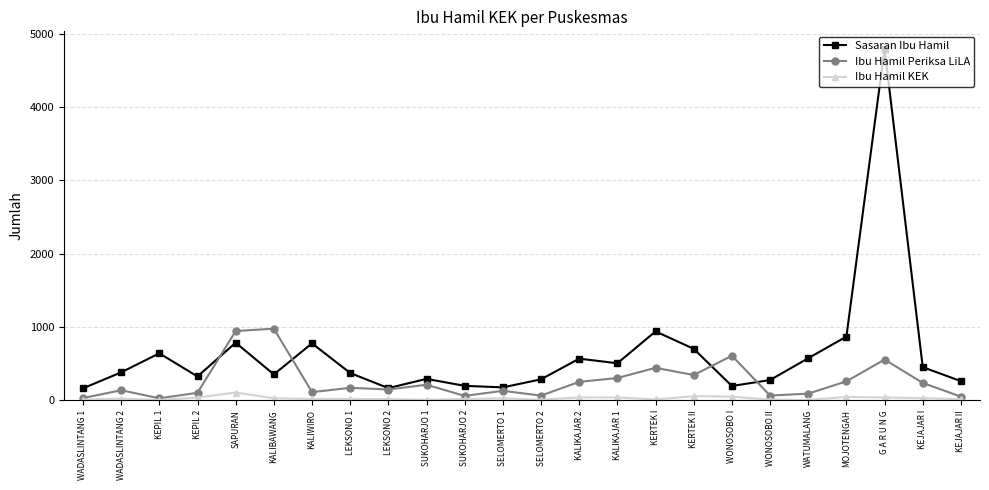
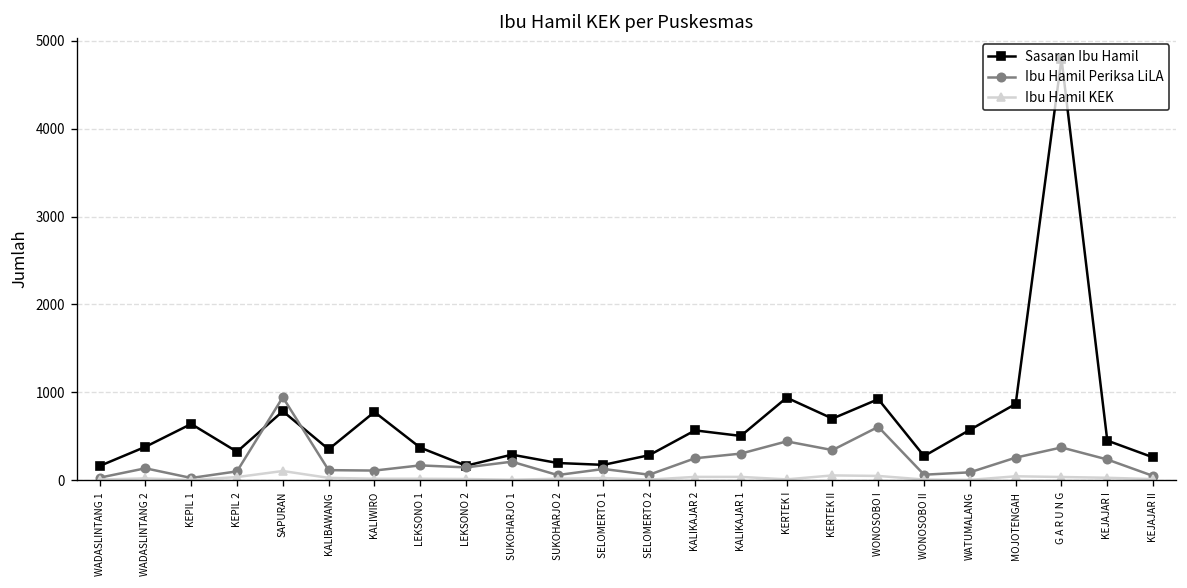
Ibu Hamil Periksa LiLA, KALIBAWANG: 1000 -> 100
Sasaran Ibu Hamil, WONOSOBO I: 200 -> 900
Ibu Hamil Periksa LiLA, G A R U N G: 600 -> 400
